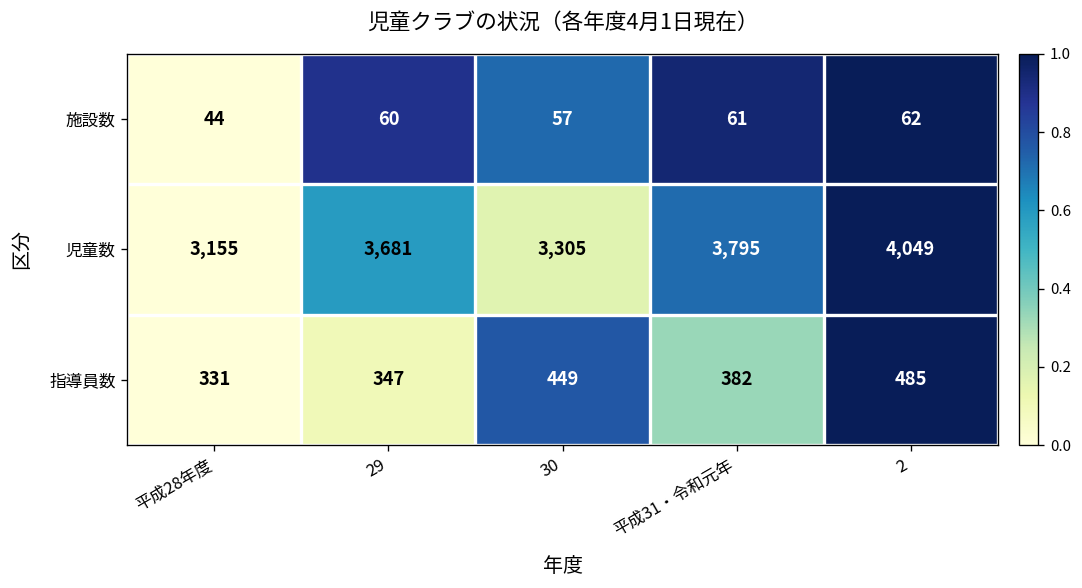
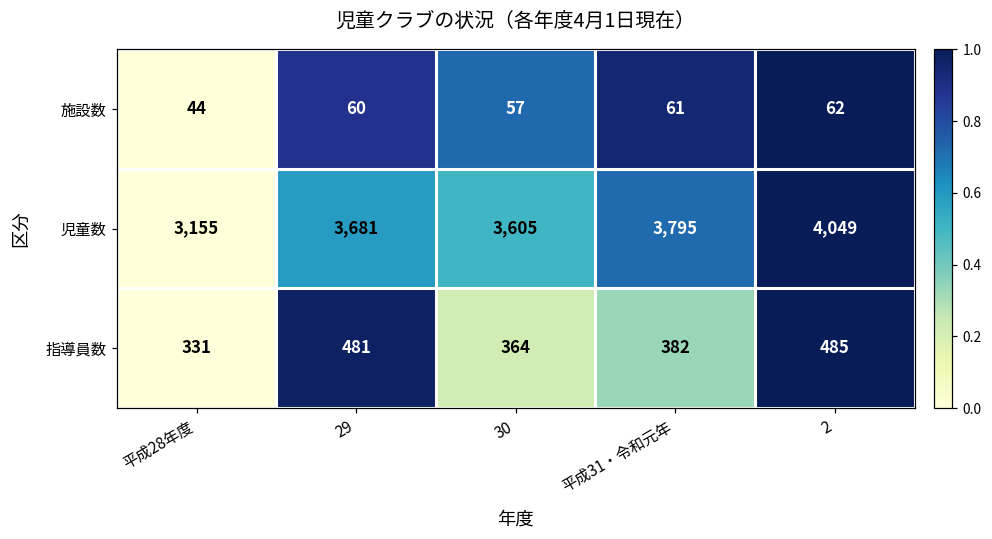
児童数, 30: 3,305 -> 3,605
指導員数, 29: 347 -> 481
指導員数, 30: 449 -> 364
